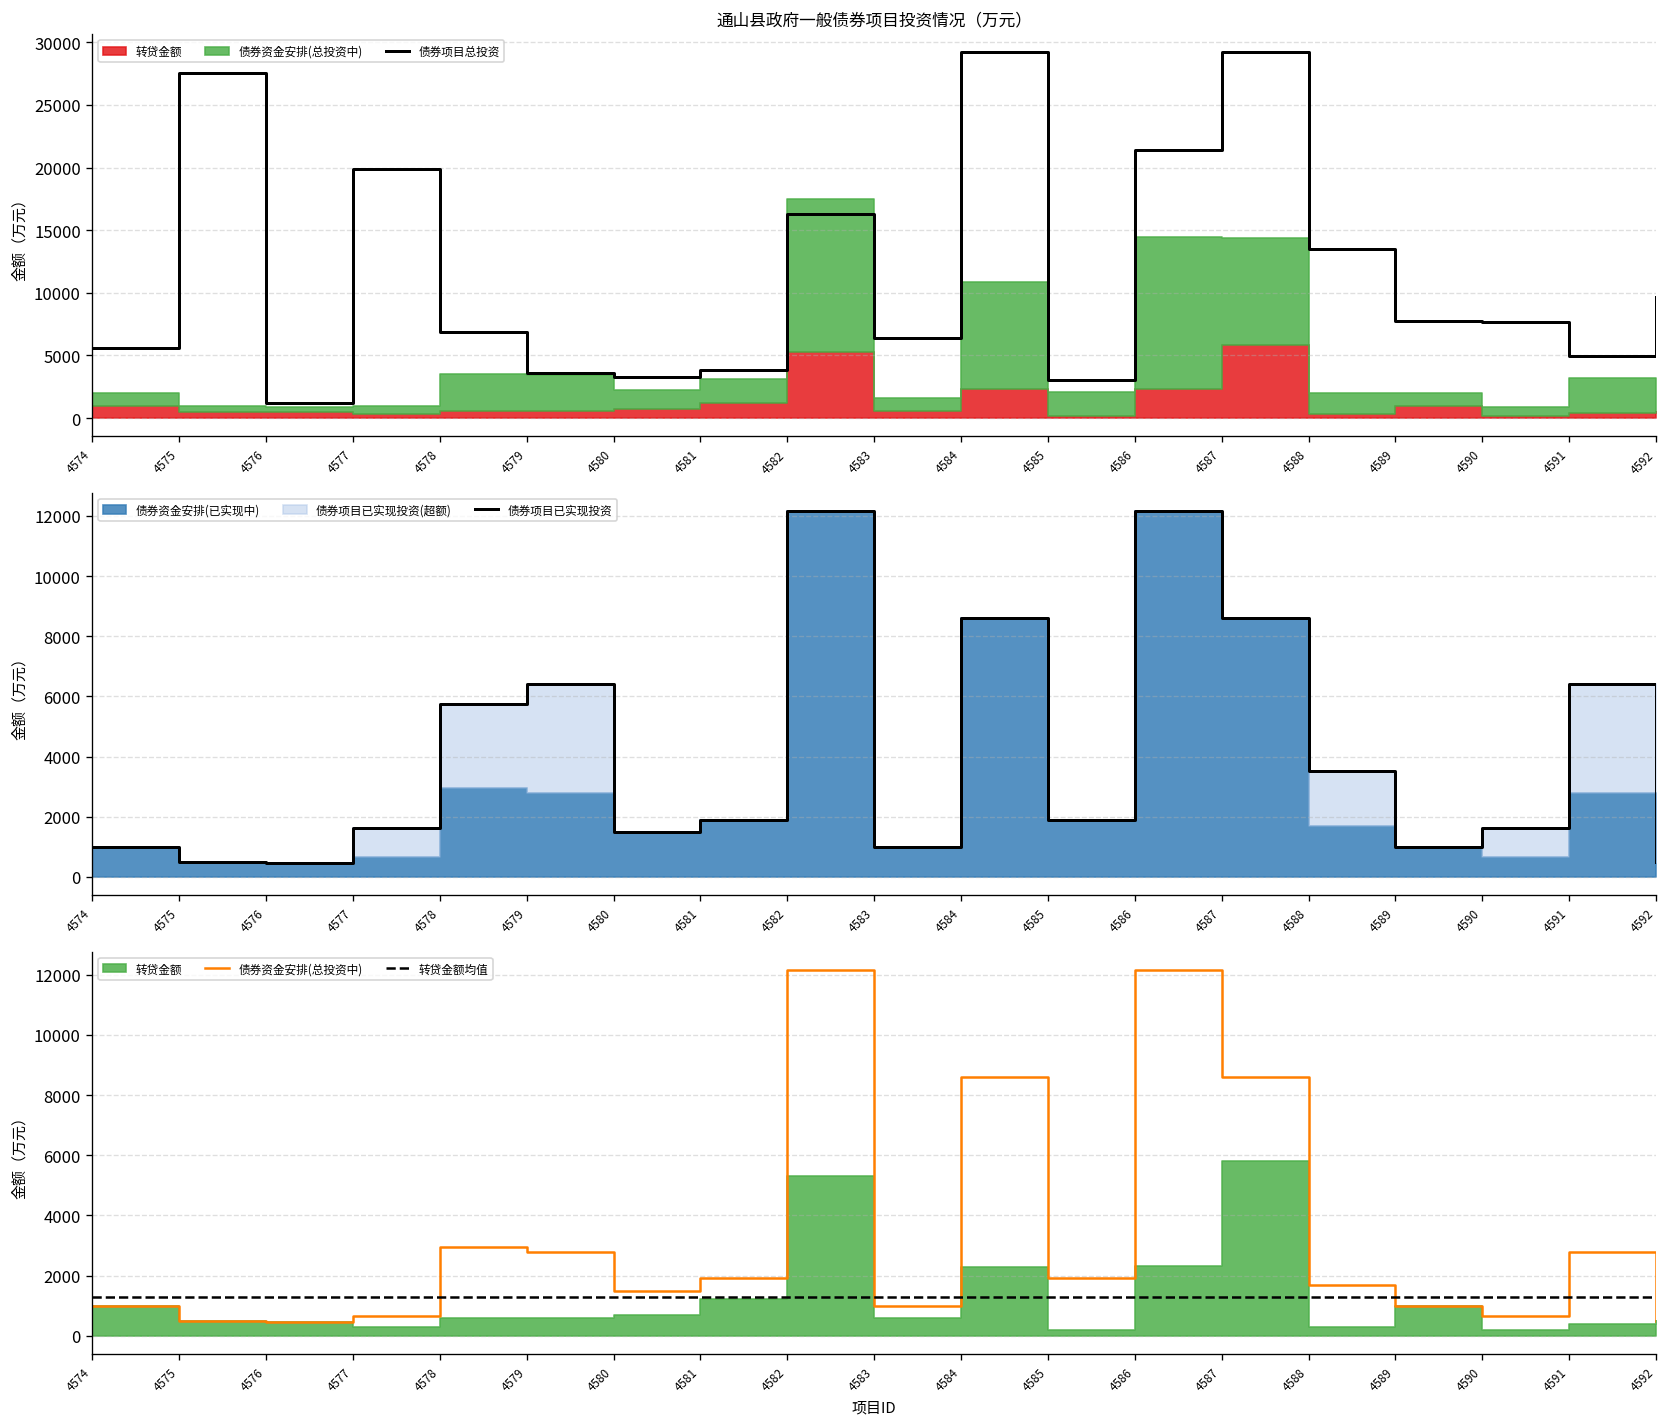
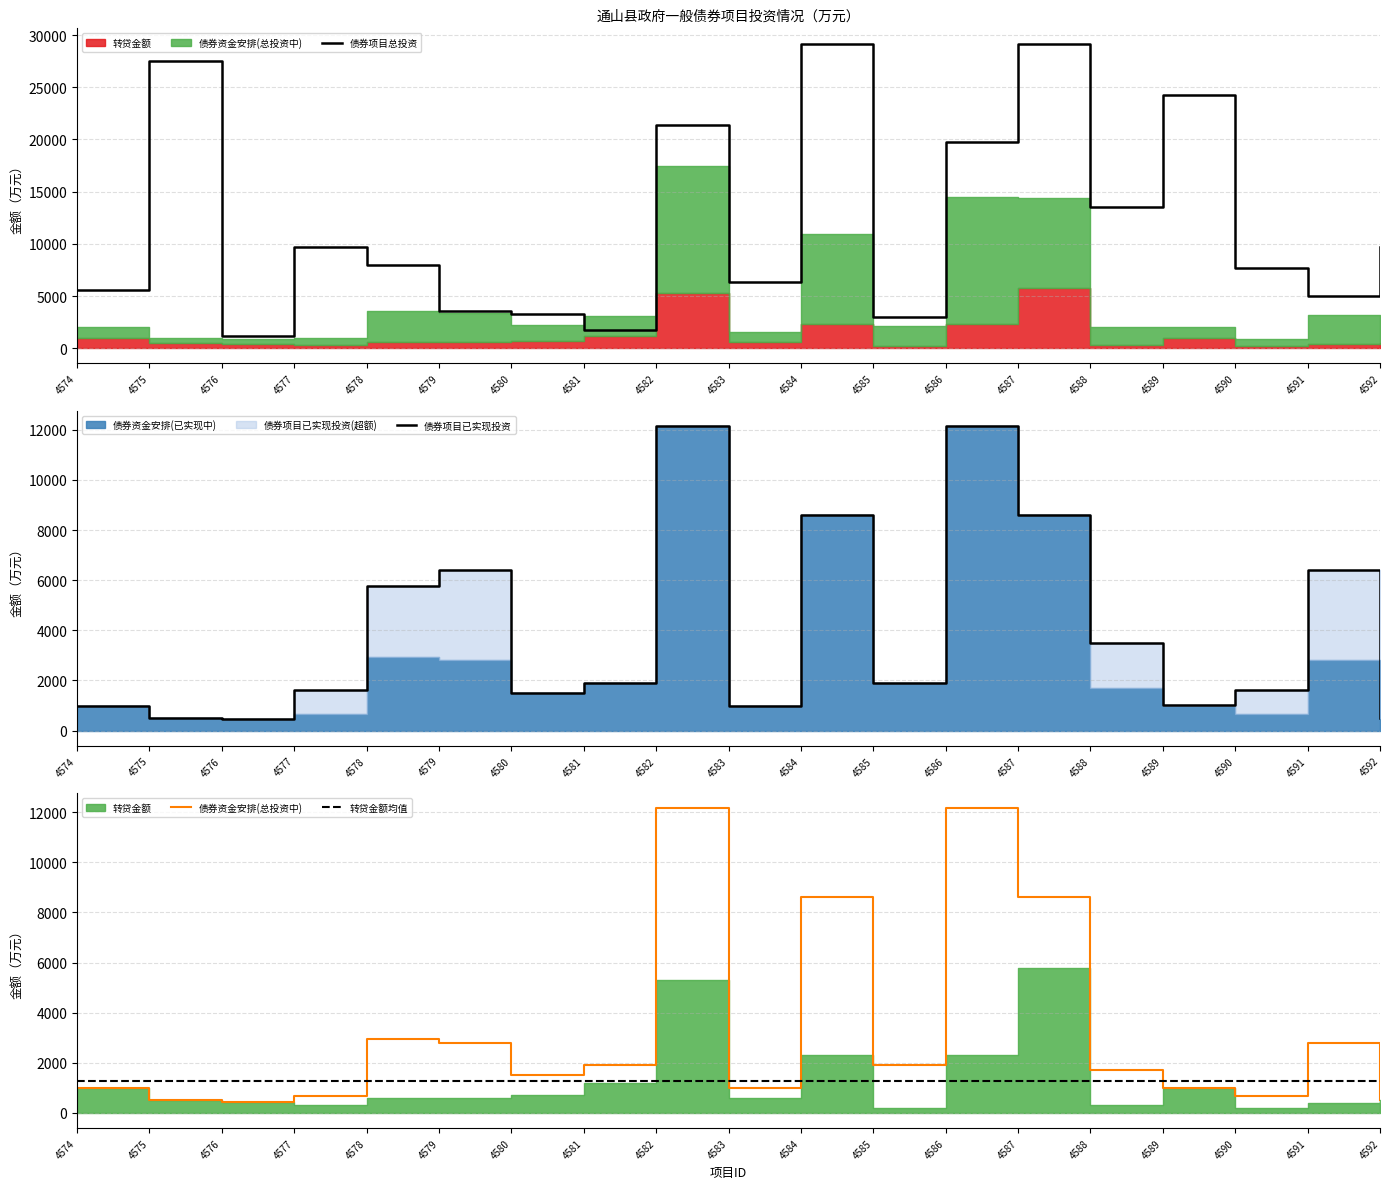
通山县政府一般债券项目投资情况（万元）, 债券项目总投资, 4577: 19900 -> 9700
通山县政府一般债券项目投资情况（万元）, 债券项目总投资, 4578: 6900 -> 8000
通山县政府一般债券项目投资情况（万元）, 债券项目总投资, 4581: 3800 -> 1800
通山县政府一般债券项目投资情况（万元）, 债券项目总投资, 4582: 16300 -> 21400
通山县政府一般债券项目投资情况（万元）, 债券项目总投资, 4586: 21400 -> 19700
通山县政府一般债券项目投资情况（万元）, 债券项目总投资, 4589: 7800 -> 24300
